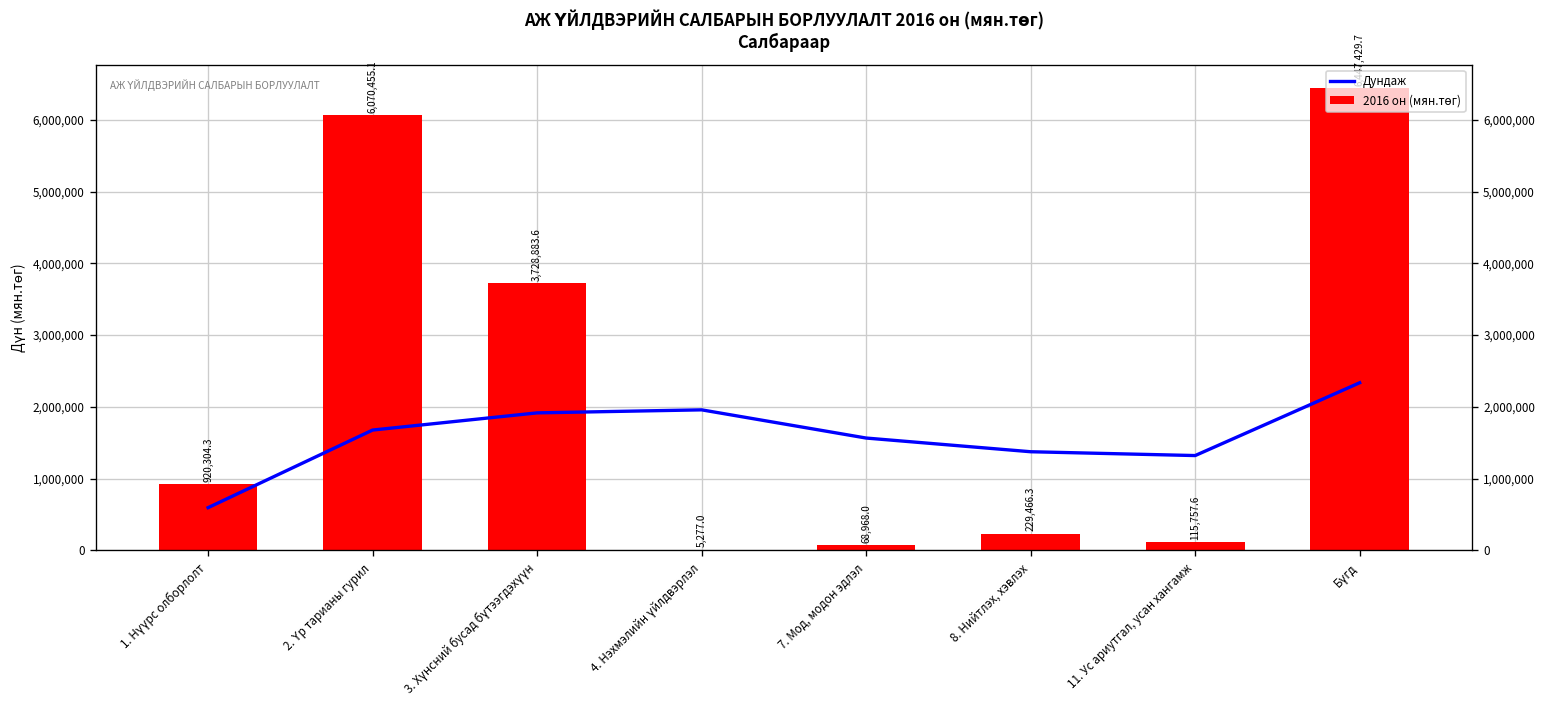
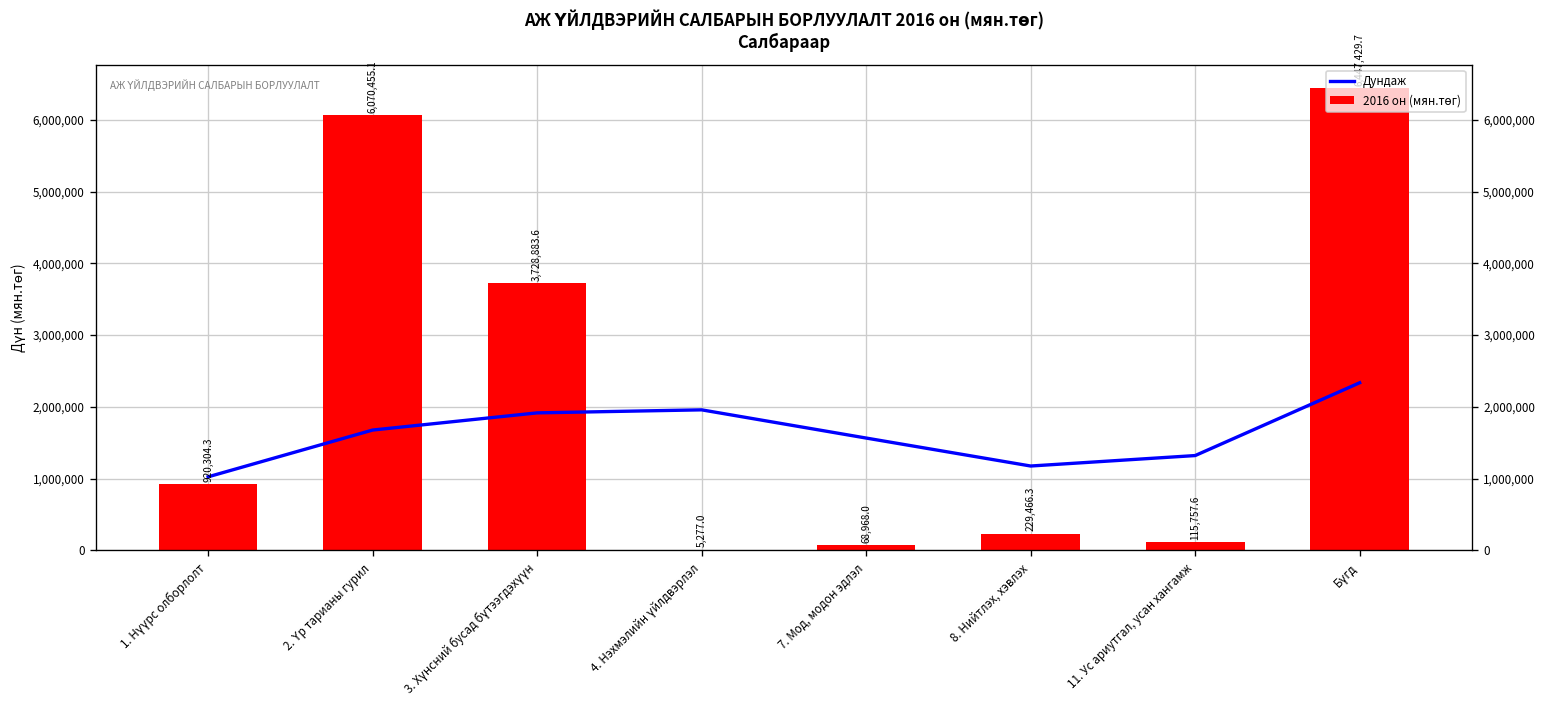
Дундаж, 1. Нүүрс олборлолт: 600,000 -> 1,000,000
Дундаж, 8. Нийтлэх, хэвлэх: 1,400,000 -> 1,200,000
